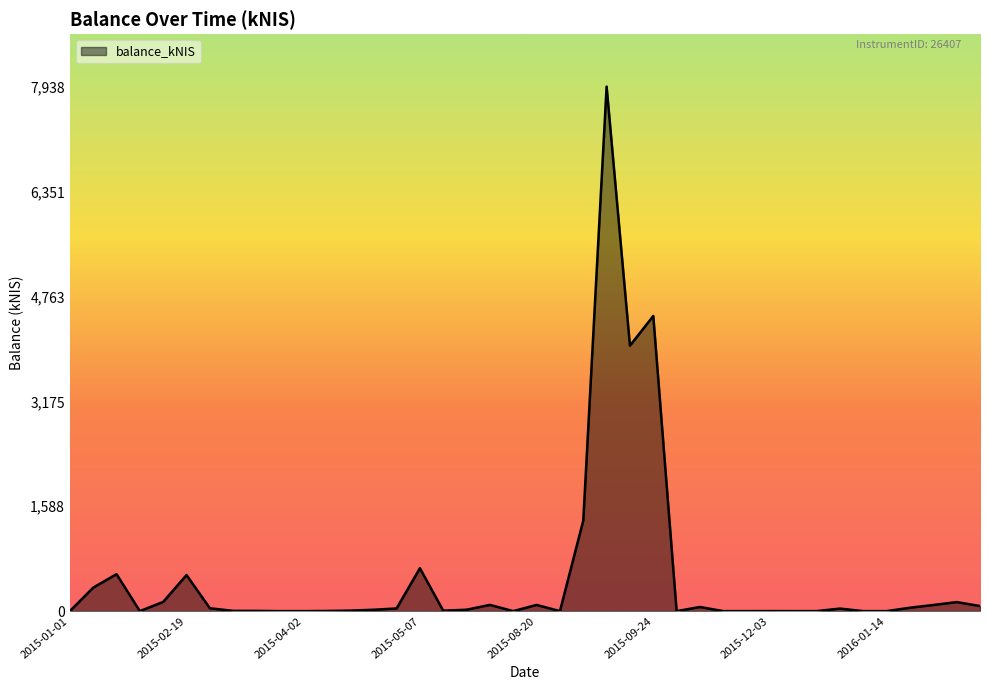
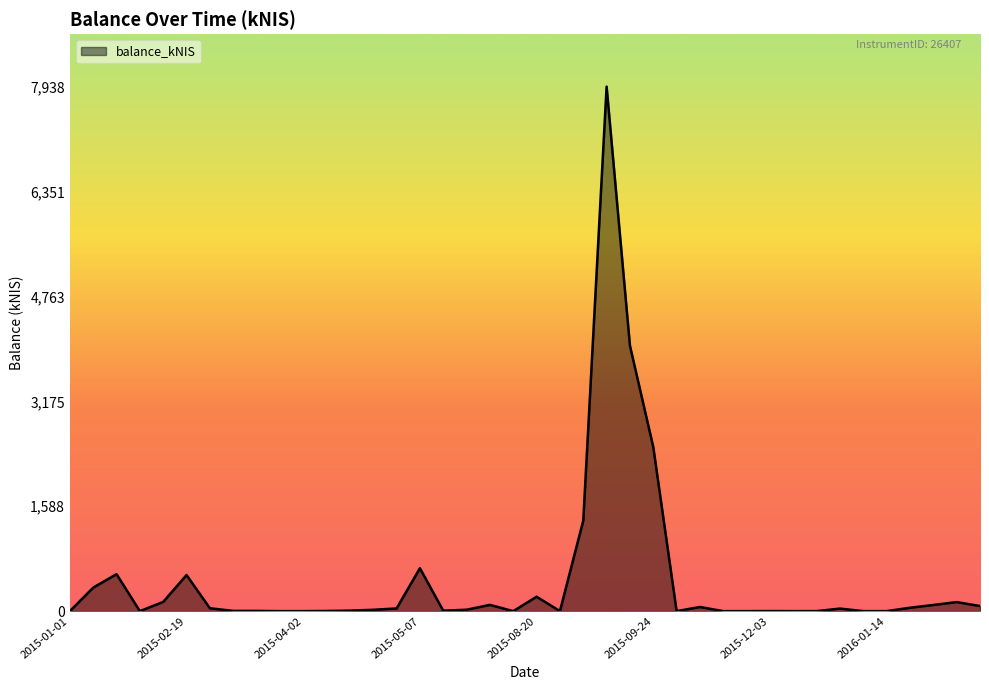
2015-08-20: 100 -> 200
2015-09-24: 4,500 -> 2,500
